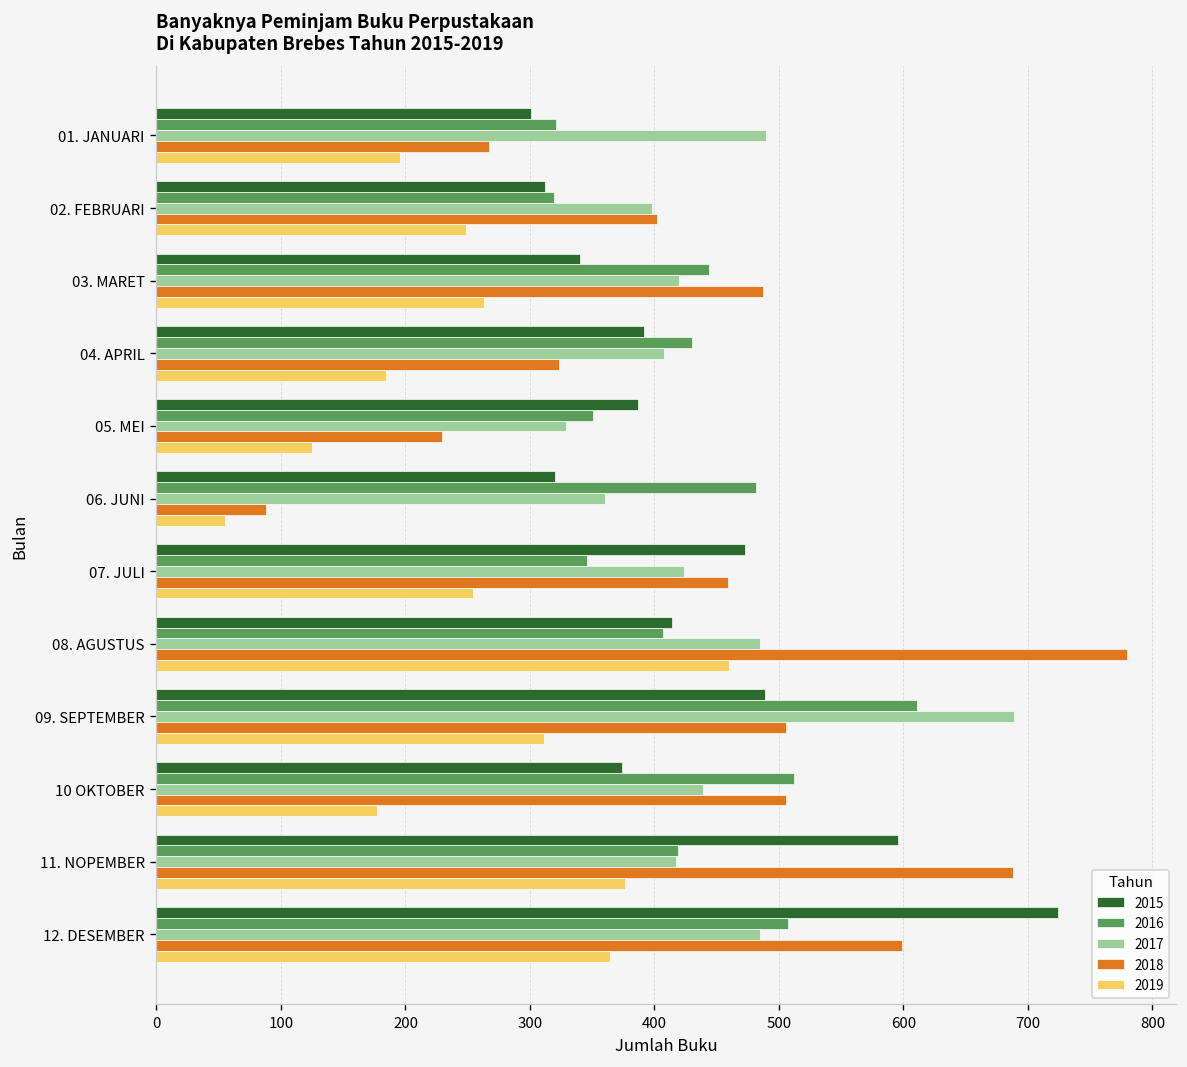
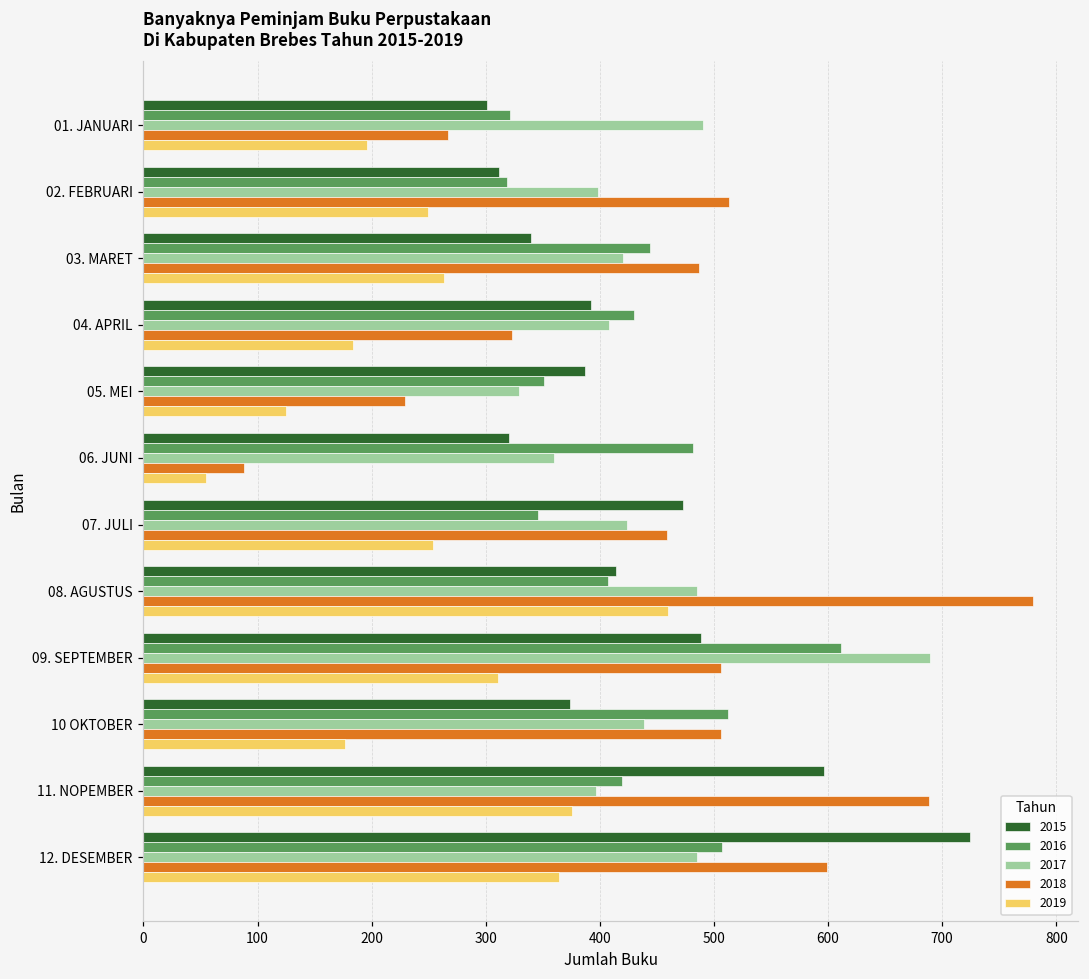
2018, 02. FEBRUARI: 402 -> 513
2017, 11. NOPEMBER: 417 -> 397
